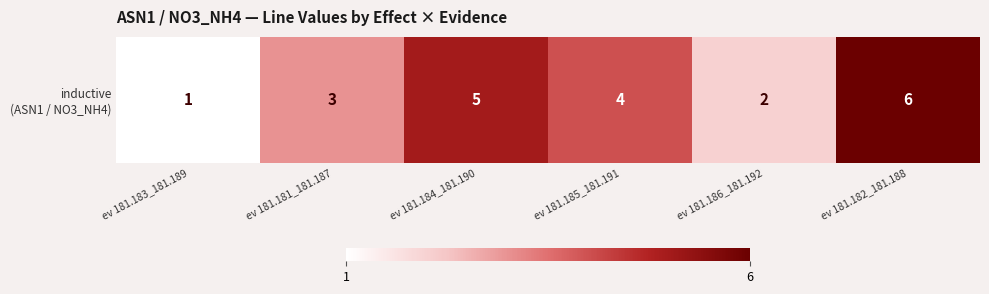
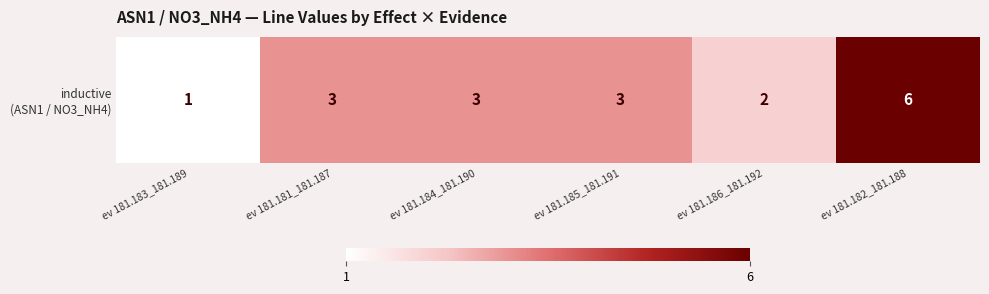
inductive (ASN1 / NO3_NH4), ev 181.184_181.190: 5 -> 3
inductive (ASN1 / NO3_NH4), ev 181.185_181.191: 4 -> 3
